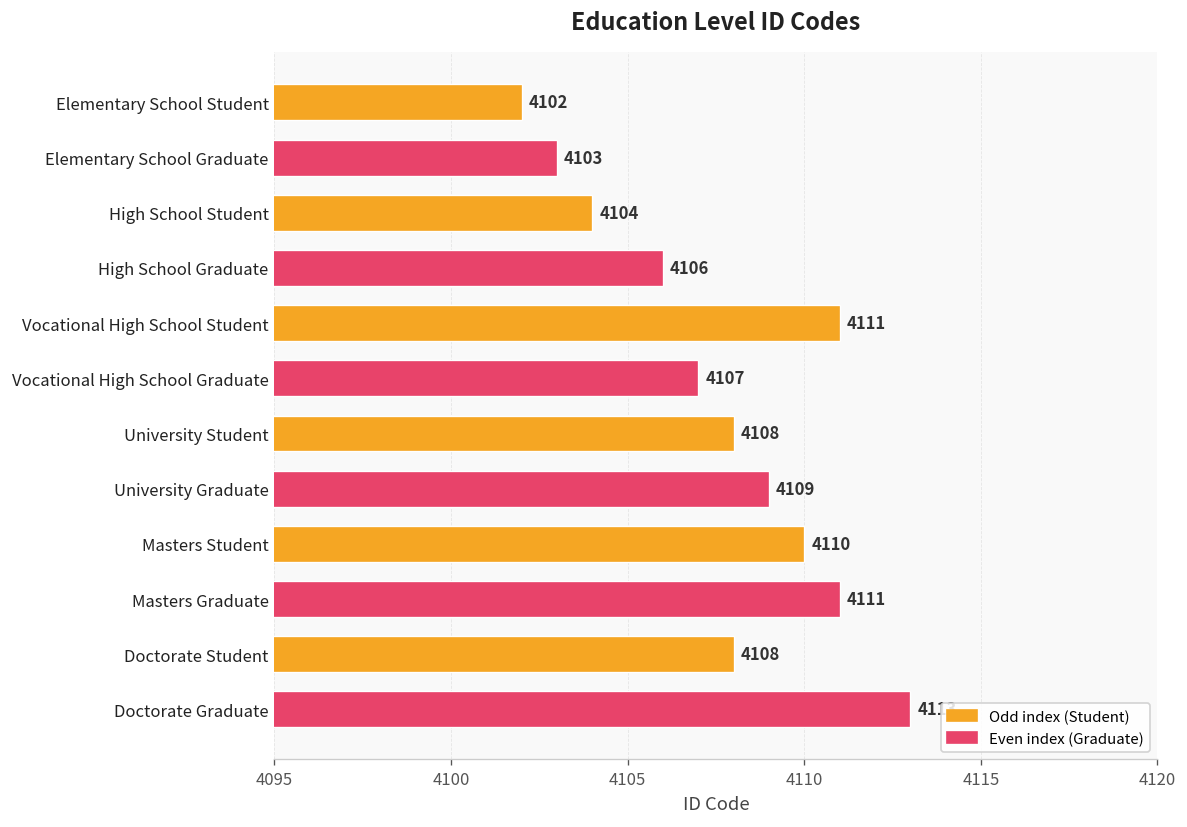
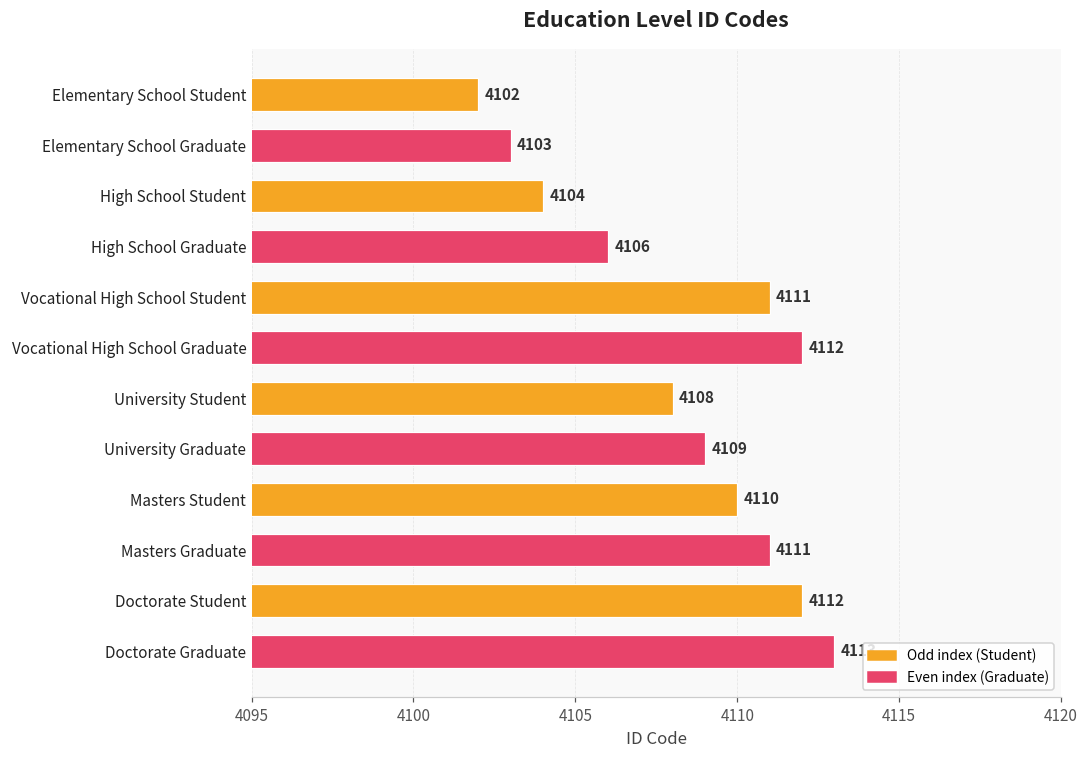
Vocational High School Graduate: 4107 -> 4112
Doctorate Student: 4108 -> 4112
